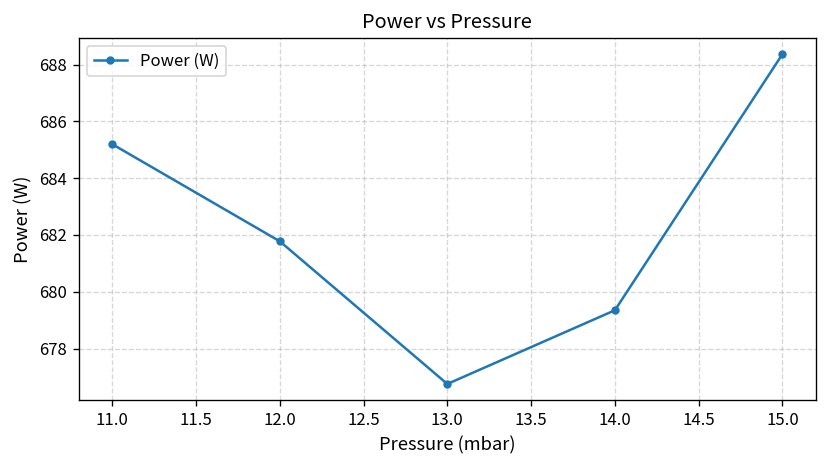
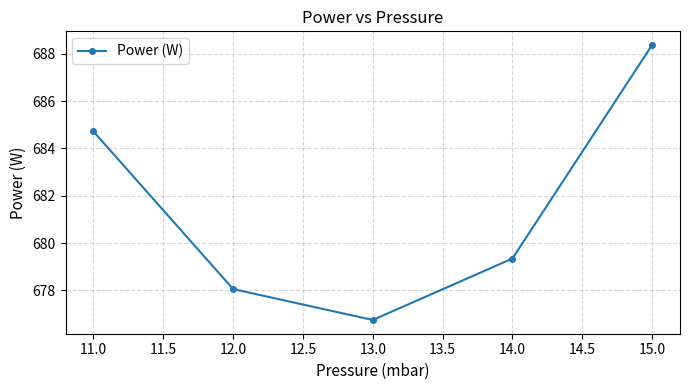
11.0: 685.2 -> 684.7
12.0: 681.8 -> 678.1
